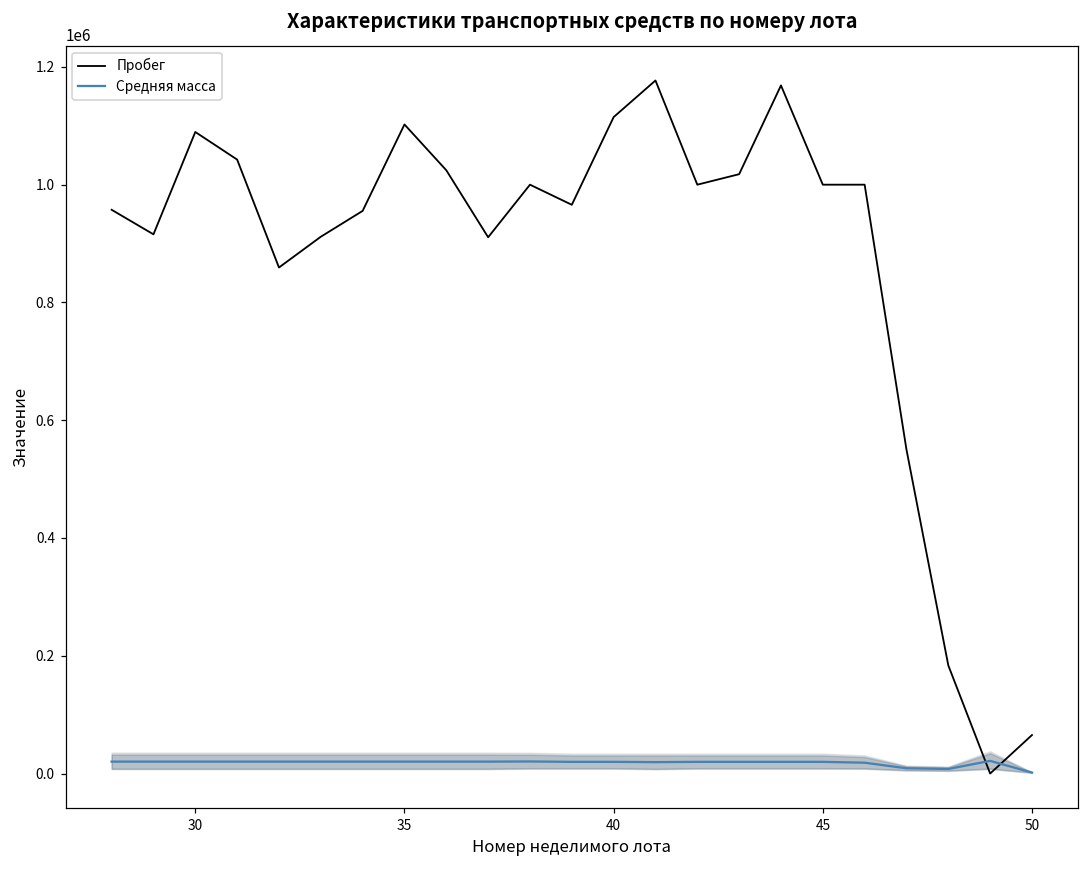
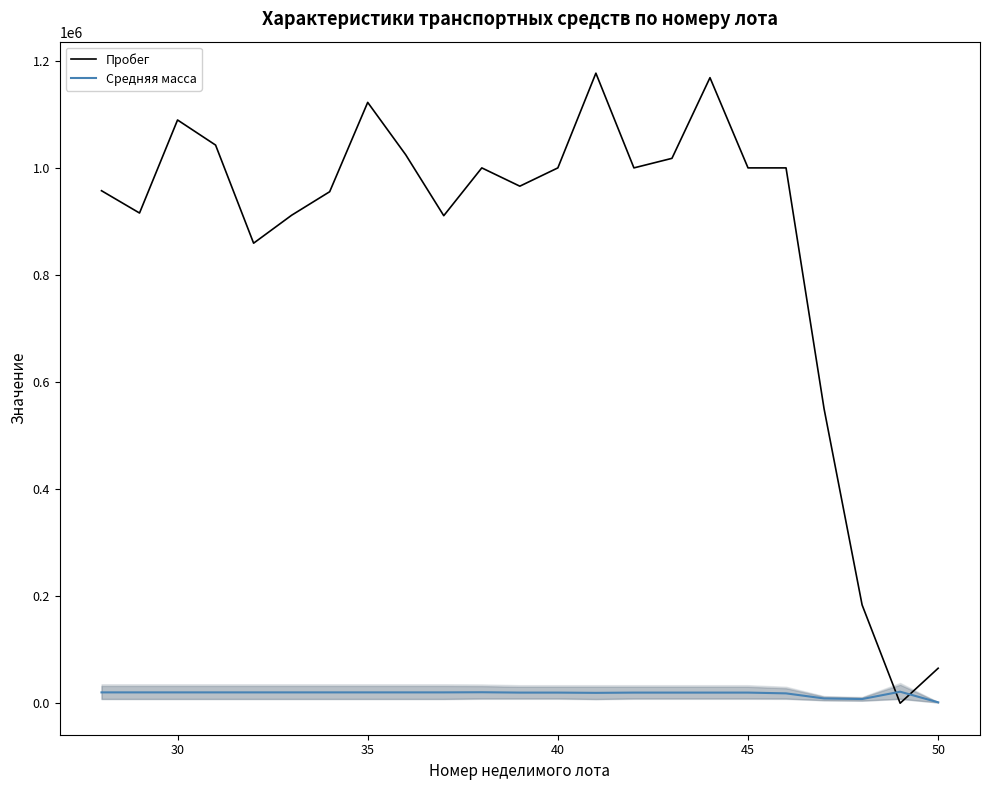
Пробег, 35: 1100000 -> 1120000
Пробег, 40: 1110000 -> 1000000
